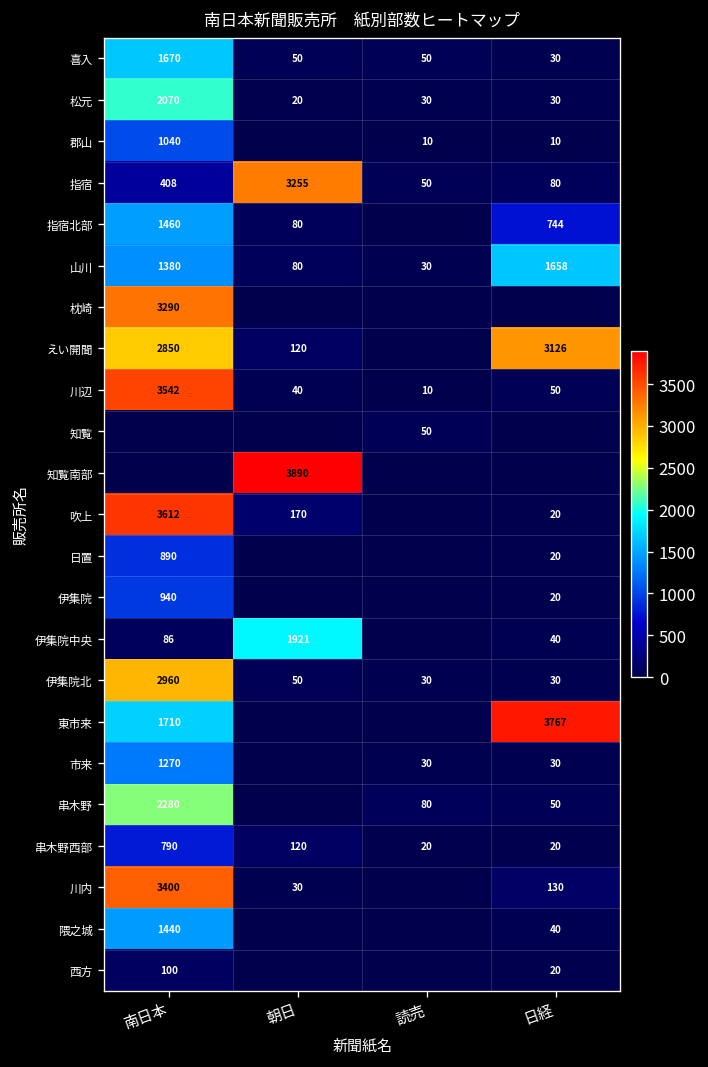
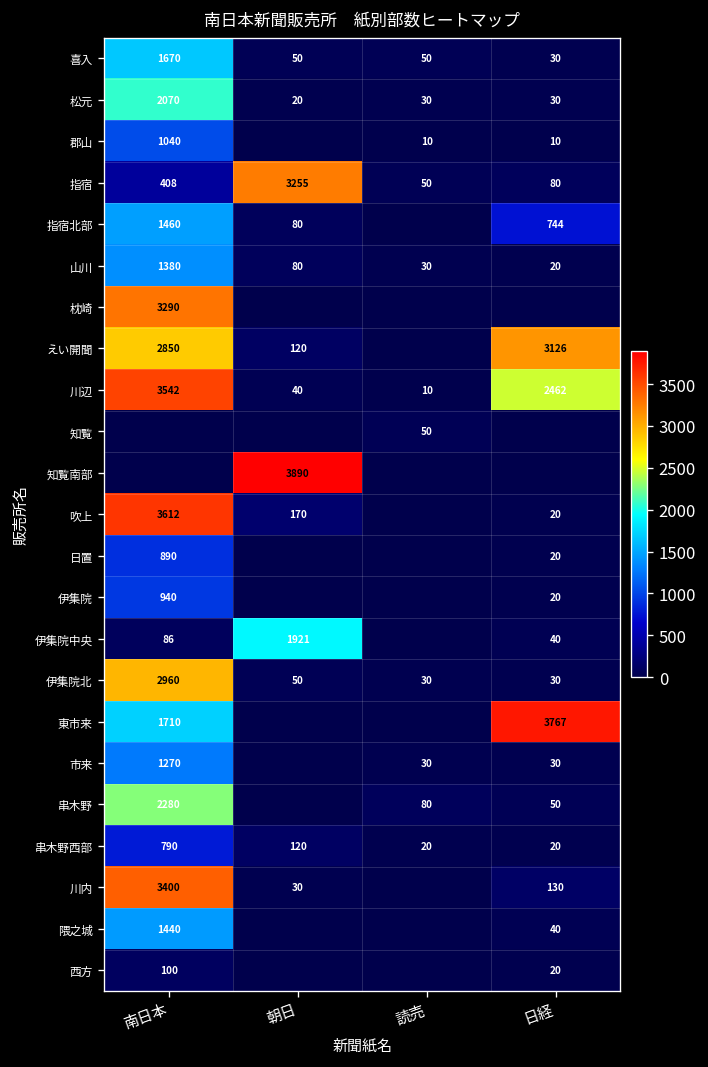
山川, 日経: 1658 -> 20
川辺, 日経: 50 -> 2462
